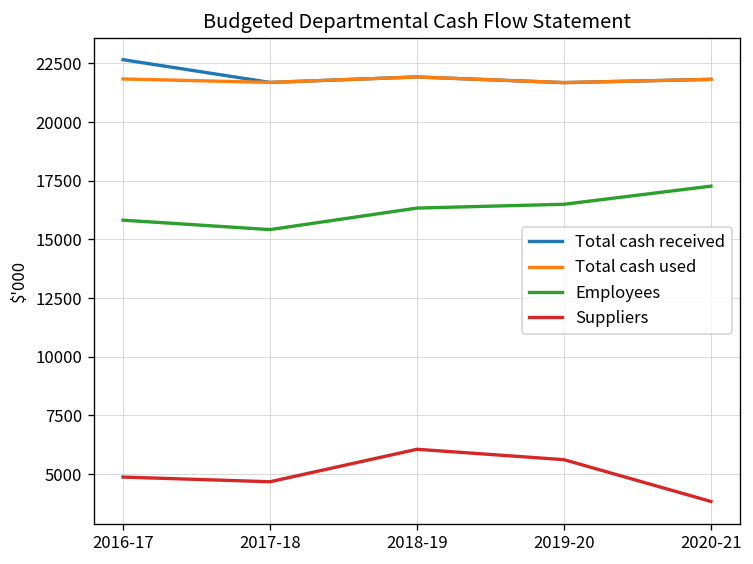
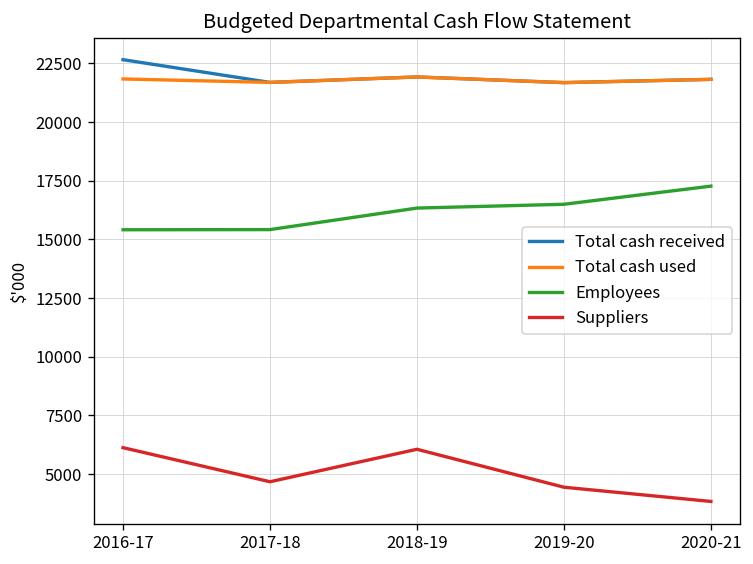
Employees, 2016-17: 15800 -> 15400
Suppliers, 2016-17: 4900 -> 6100
Suppliers, 2019-20: 5600 -> 4400
